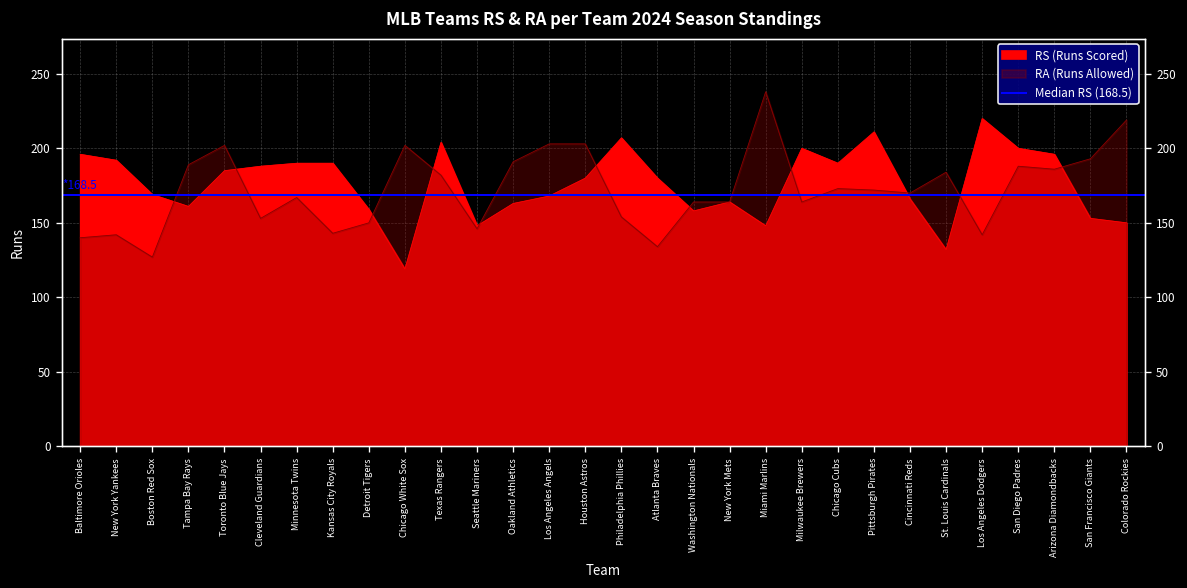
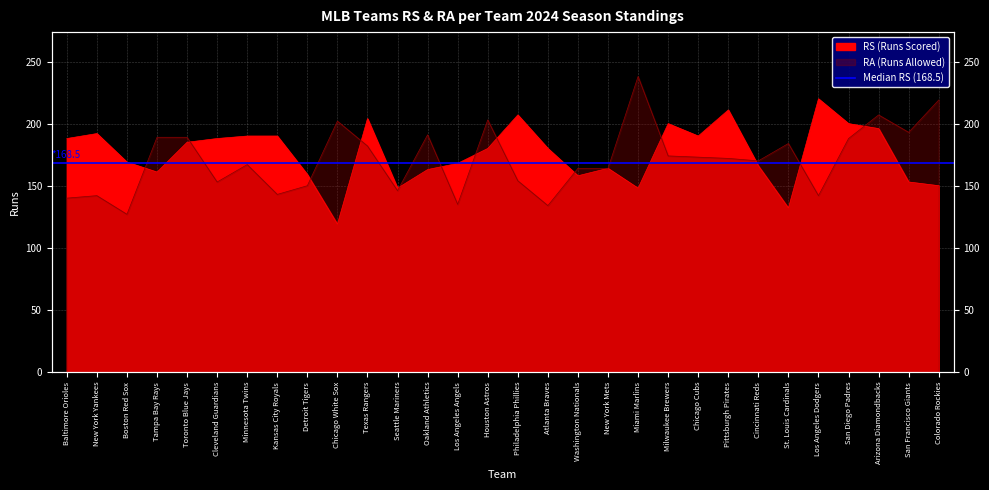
RS (Runs Scored), Baltimore Orioles: 196 -> 188
RA (Runs Allowed), Toronto Blue Jays: 202 -> 189
RA (Runs Allowed), Los Angeles Angels: 203 -> 135
RA (Runs Allowed), Milwaukee Brewers: 164 -> 174
RA (Runs Allowed), Arizona Diamondbacks: 186 -> 207
